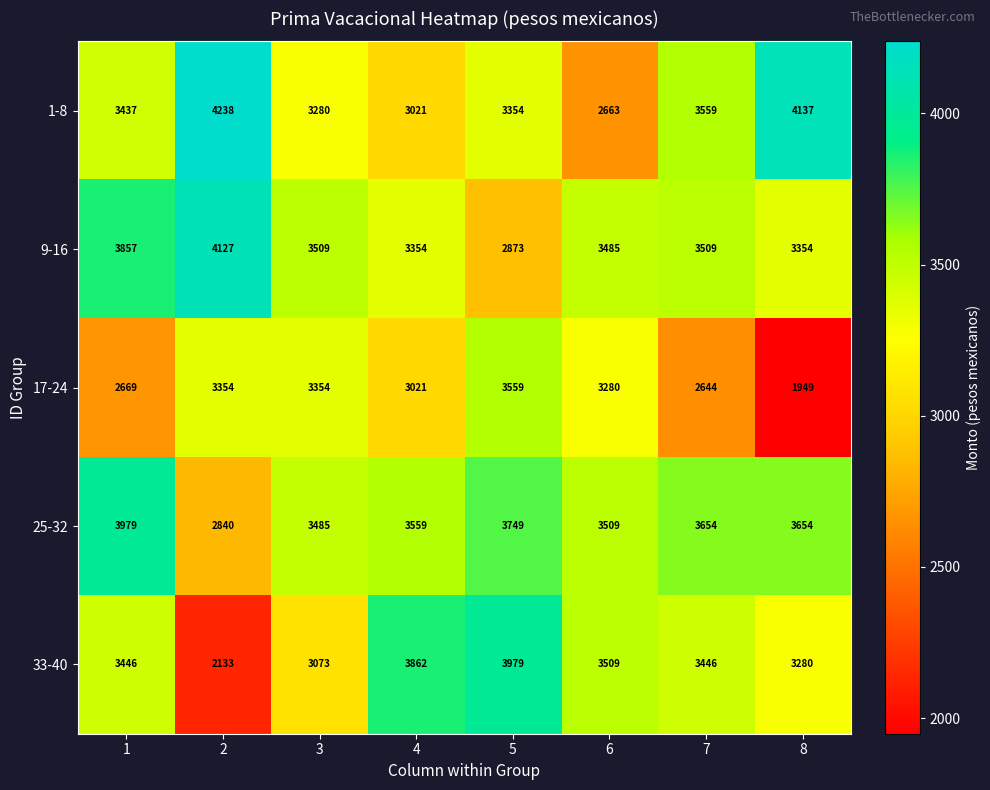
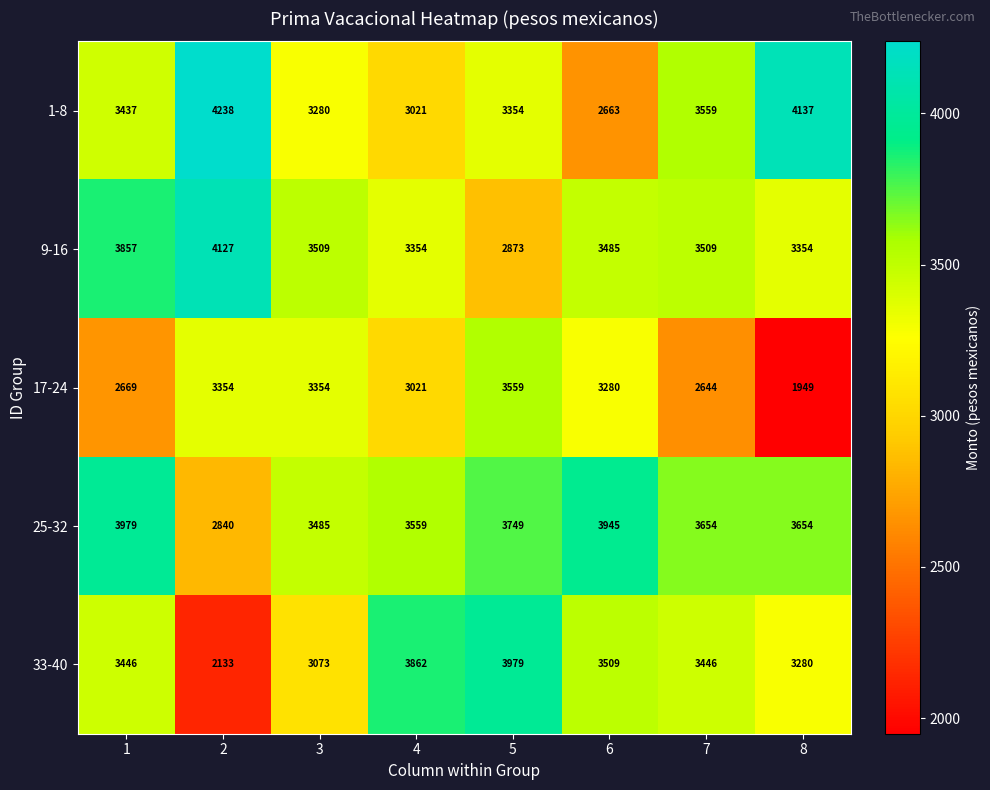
25-32, 6: 3509 -> 3945
